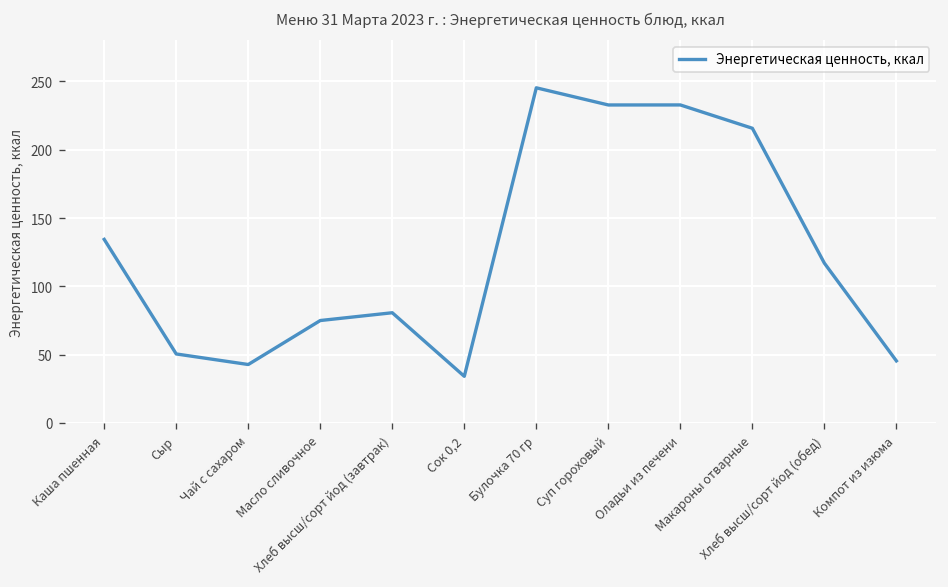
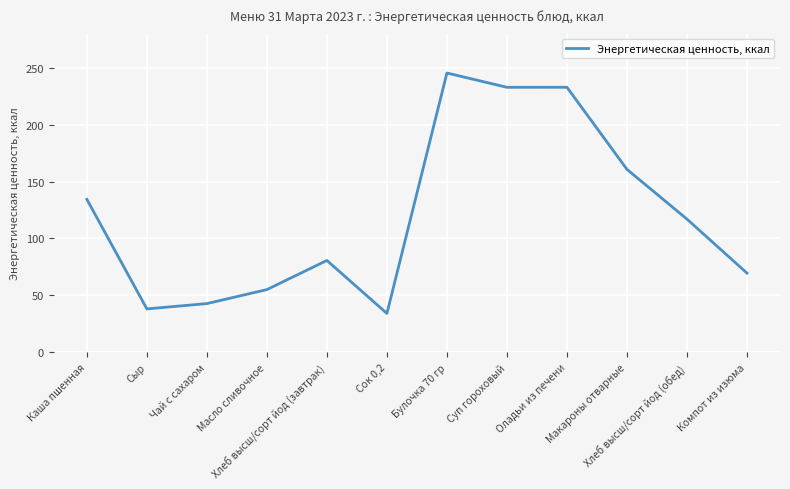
Сыр: 51 -> 38
Масло сливочное: 75 -> 55
Макароны отварные: 216 -> 161
Компот из изюма: 45 -> 70
